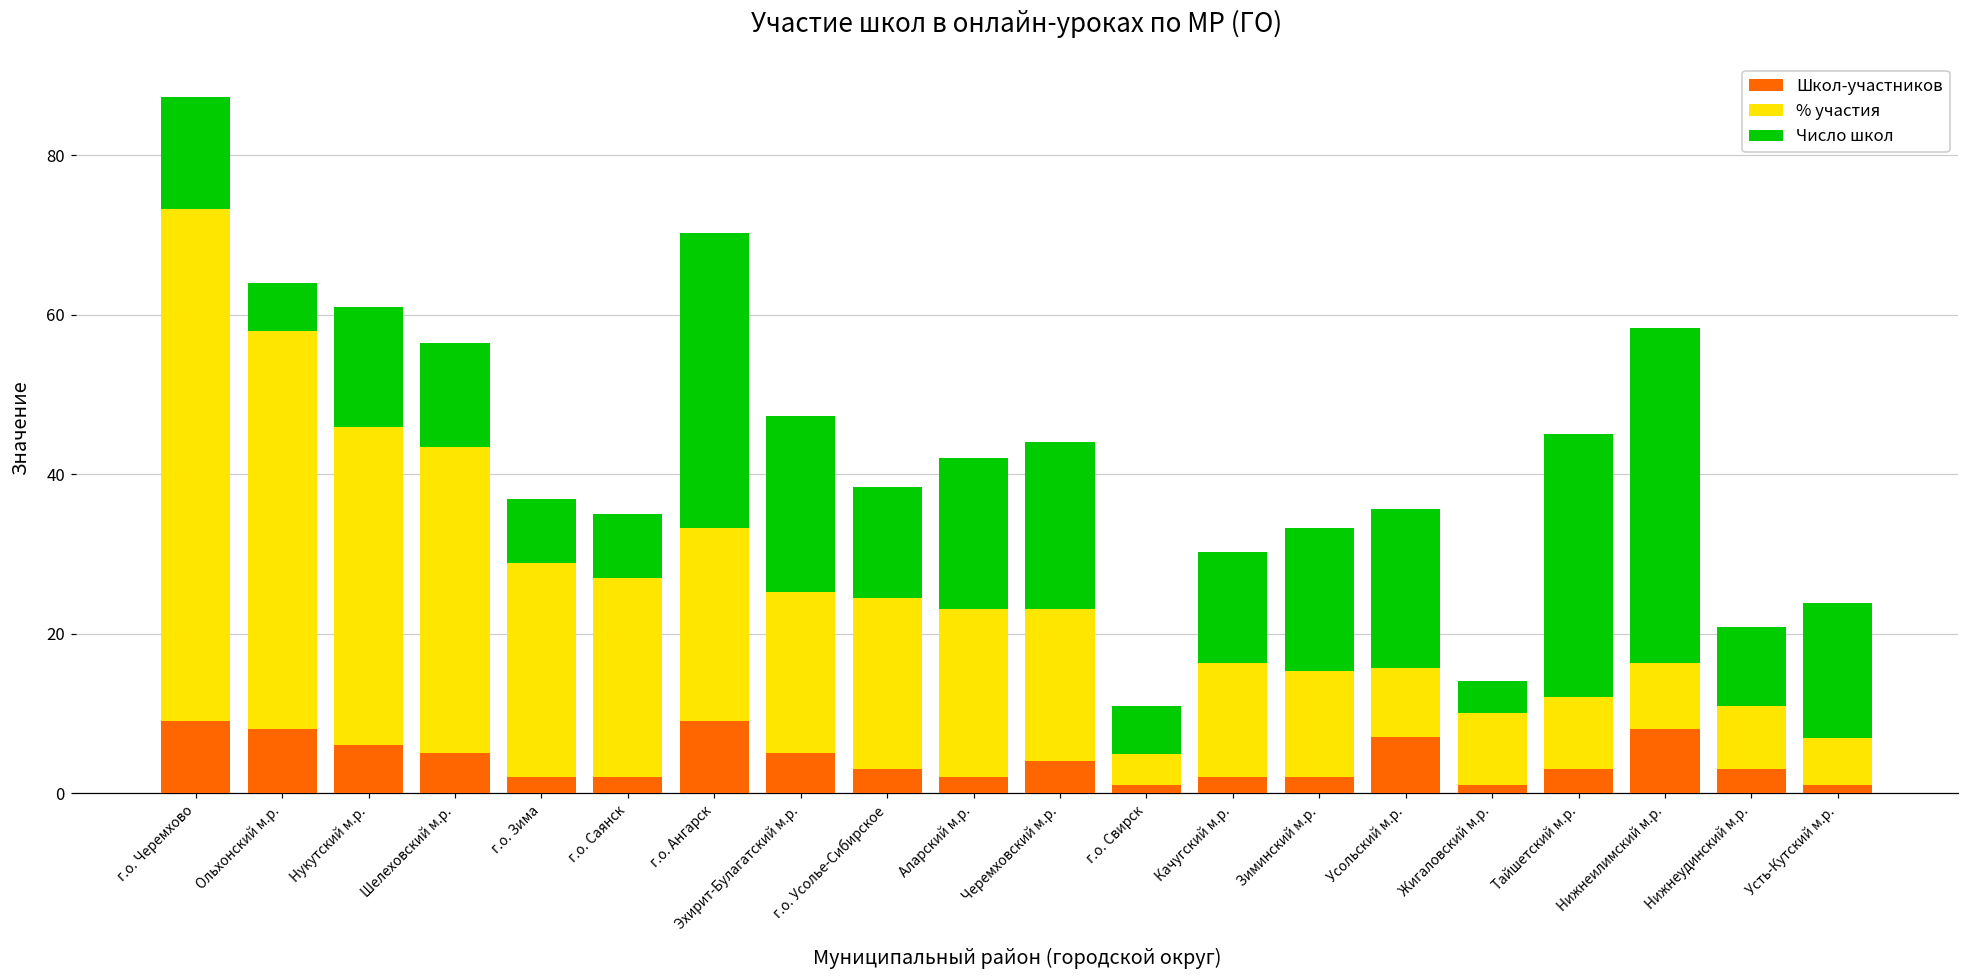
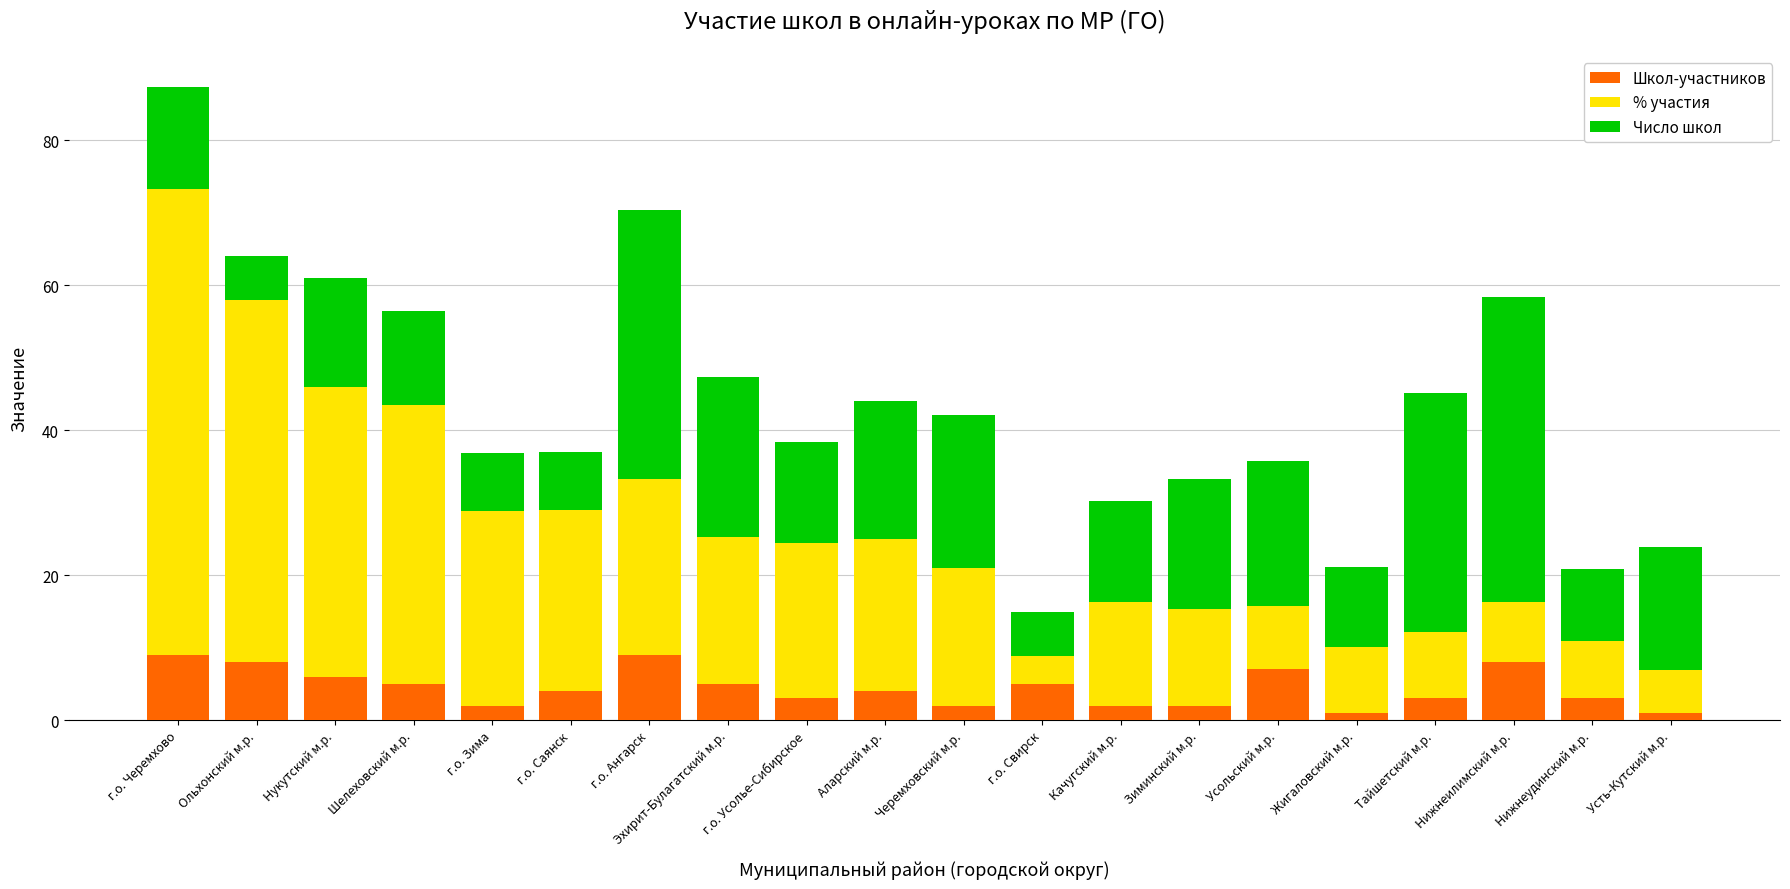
Школ-участников, г.о. Саянск: 2 -> 4
Школ-участников, Аларский м.р.: 2 -> 4
Школ-участников, Черемховский м.р.: 4 -> 2
Школ-участников, г.о. Свирск: 1 -> 5
Число школ, Жигаловский м.р.: 4 -> 11
